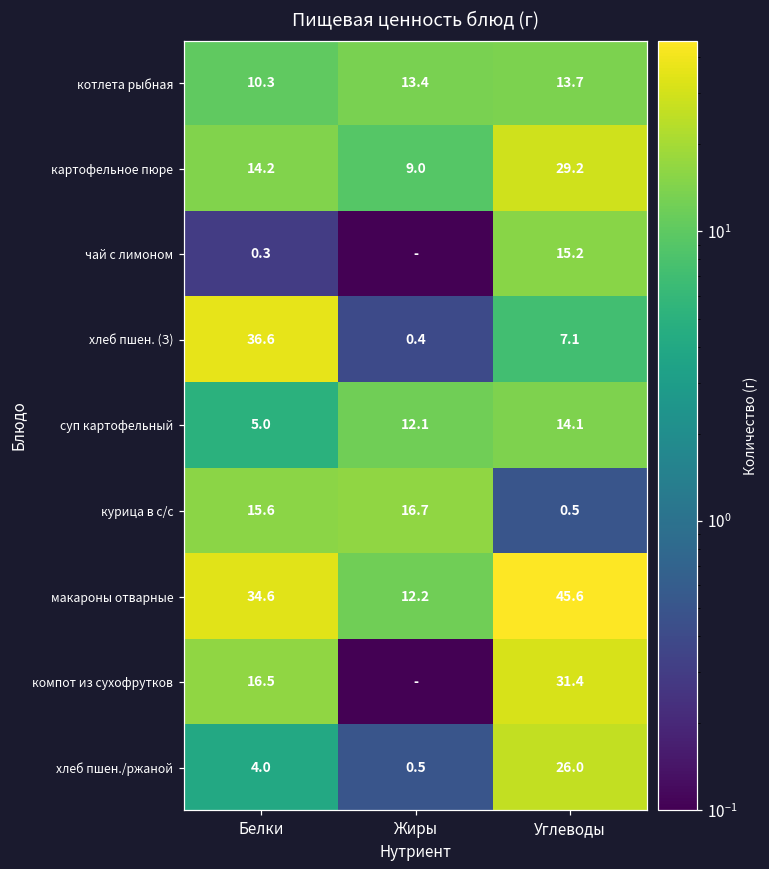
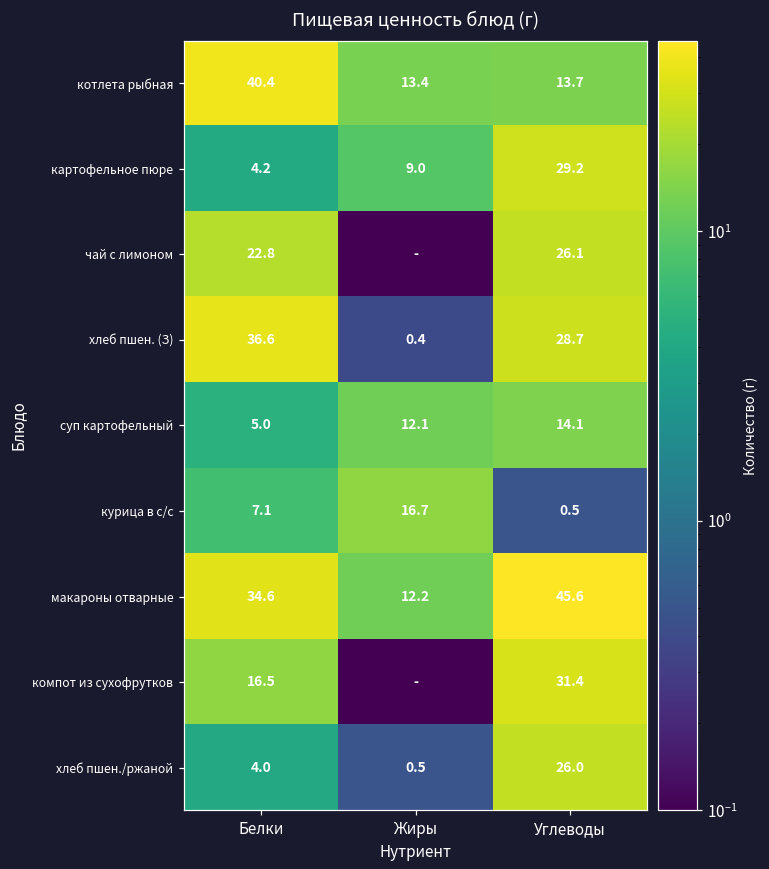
котлета рыбная, Белки: 10.3 -> 40.4
картофельное пюре, Белки: 14.2 -> 4.2
чай с лимоном, Белки: 0.3 -> 22.8
чай с лимоном, Углеводы: 15.2 -> 26.1
хлеб пшен. (З), Углеводы: 7.1 -> 28.7
курица в с/с, Белки: 15.6 -> 7.1
